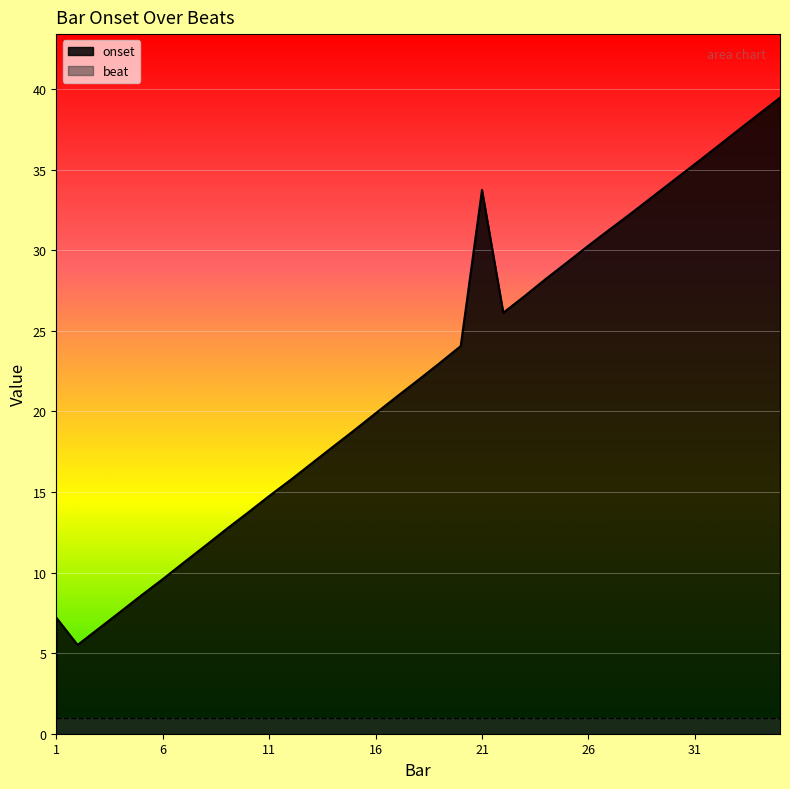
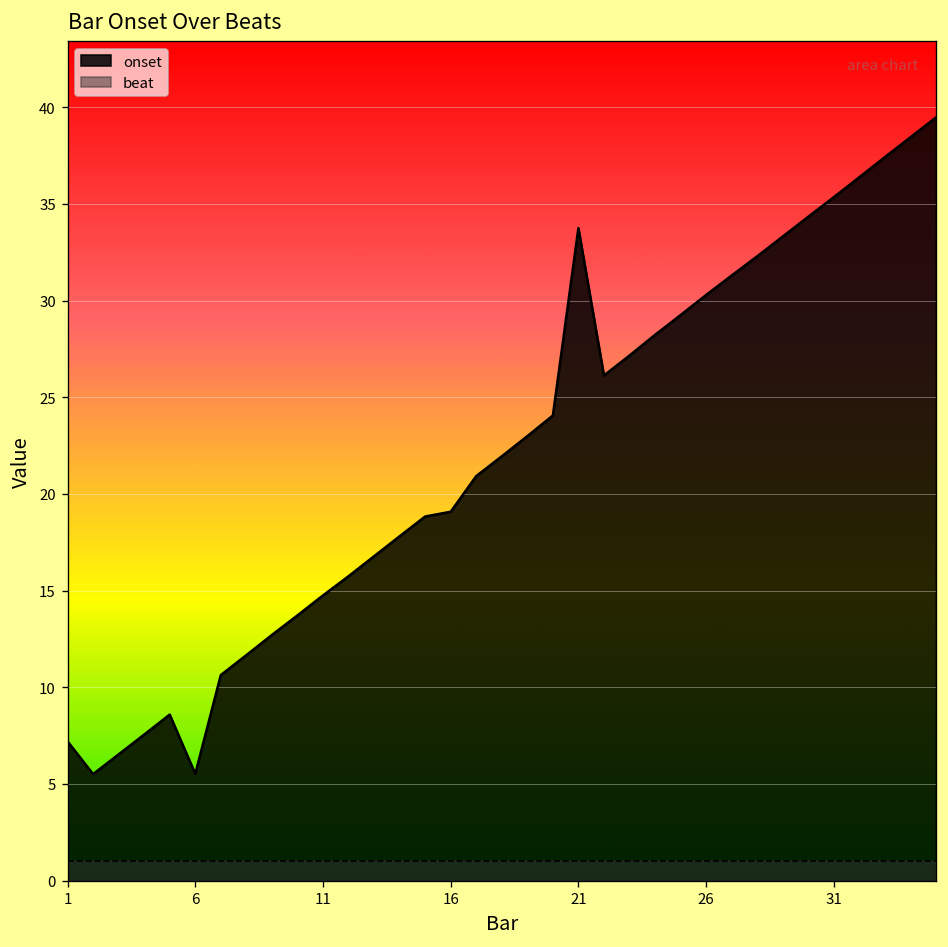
onset, 6: 9.6 -> 5.5
onset, 16: 19.9 -> 19.1
